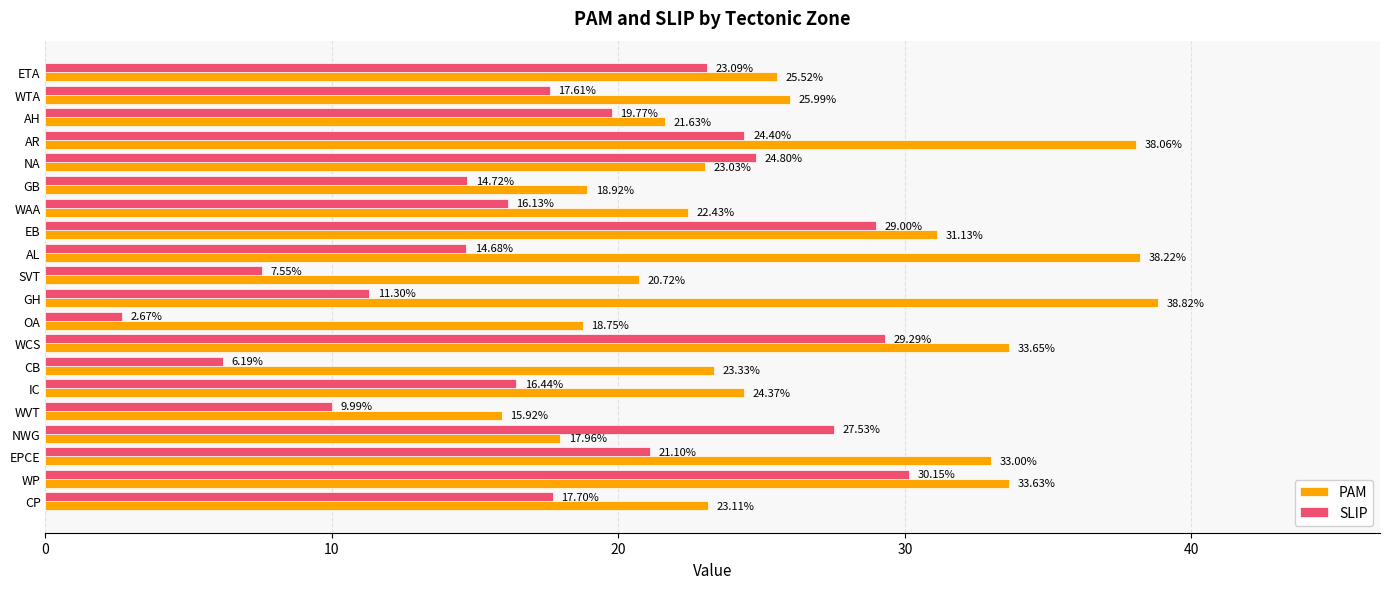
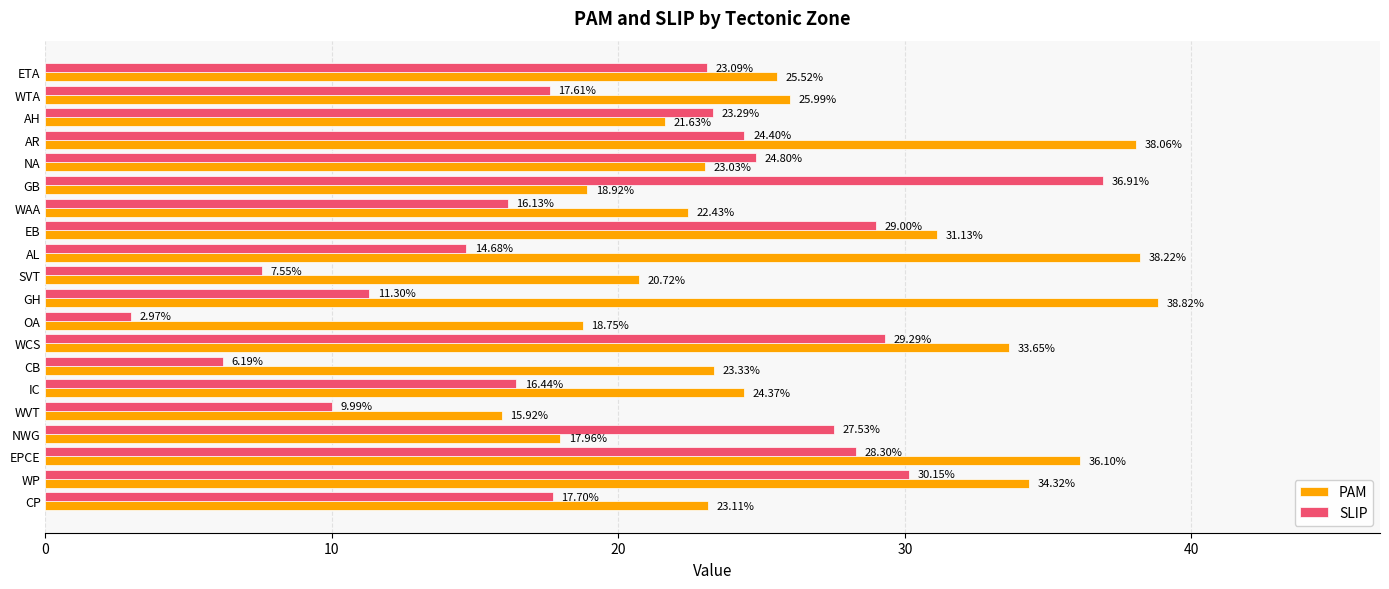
SLIP, AH: 19.77% -> 23.29%
SLIP, GB: 14.72% -> 36.91%
SLIP, OA: 2.67% -> 2.97%
SLIP, EPCE: 21.10% -> 28.30%
PAM, EPCE: 33.00% -> 36.10%
PAM, WP: 33.63% -> 34.32%
